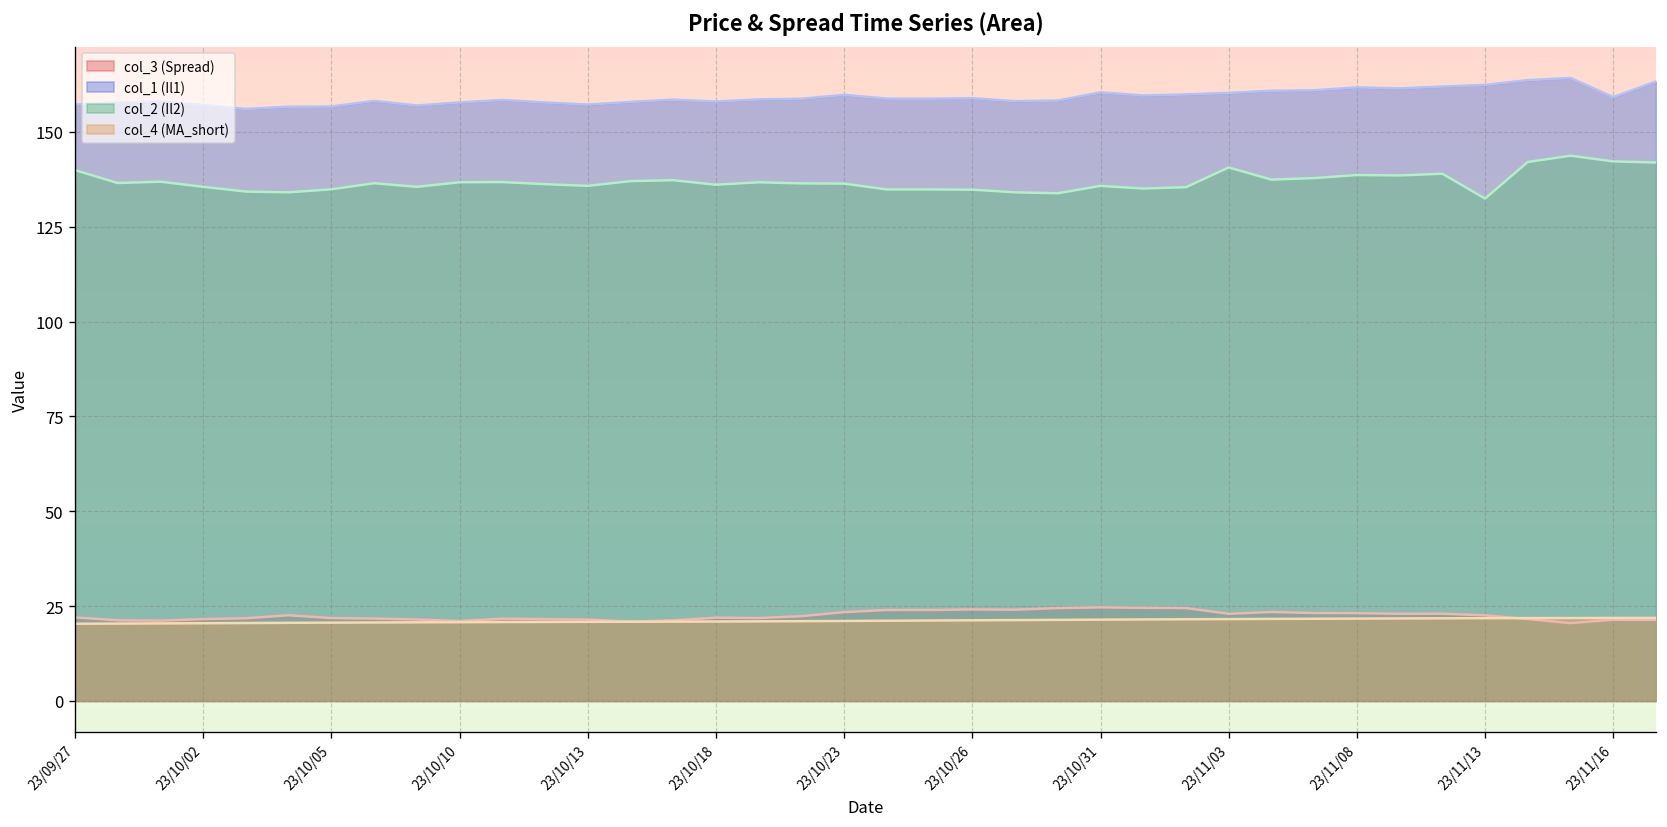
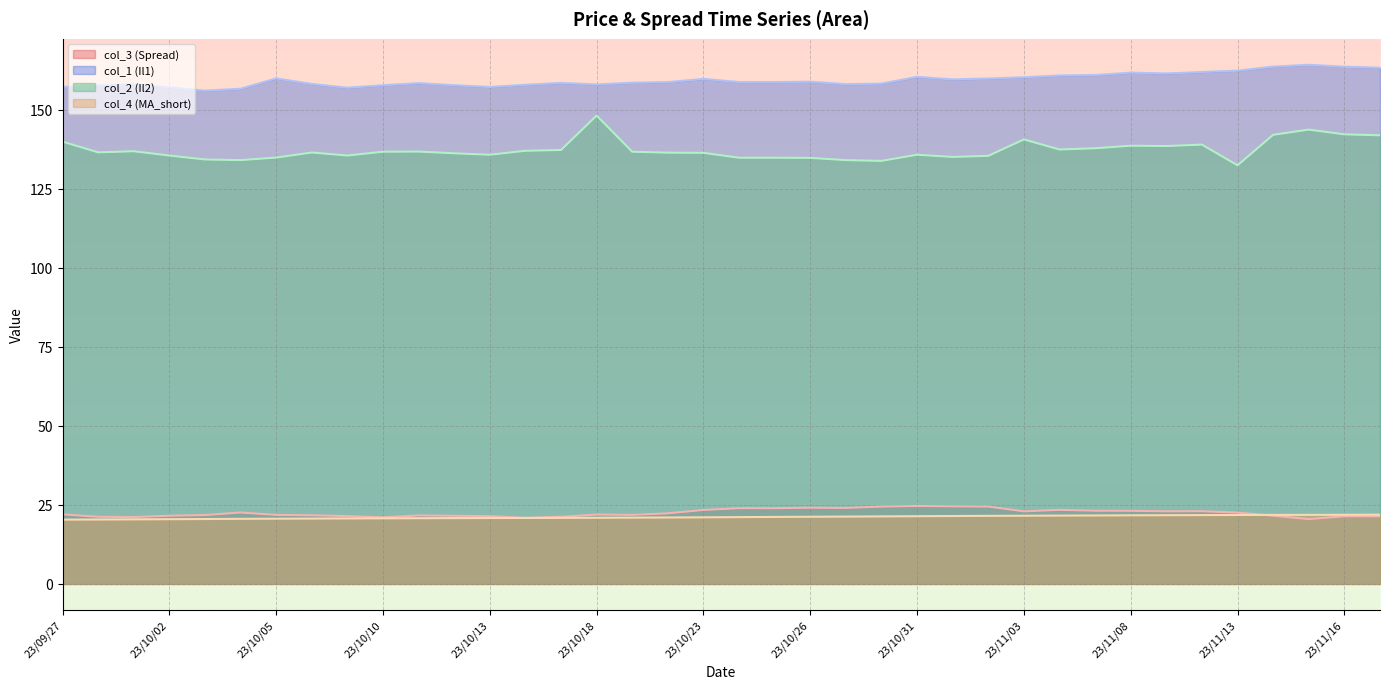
col_1 (Il1), 23/10/05: 157 -> 160
col_2 (Il2), 23/10/18: 136 -> 148
col_1 (Il1), 23/11/16: 159 -> 164
